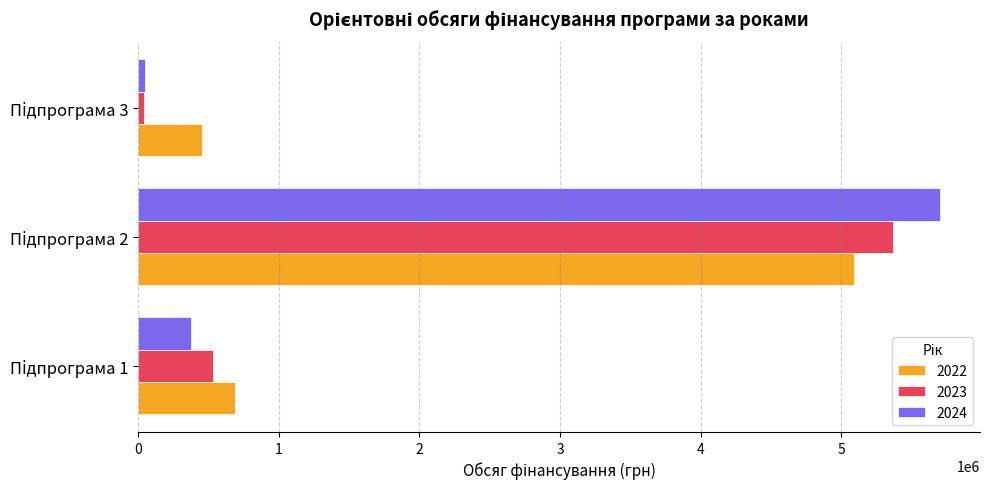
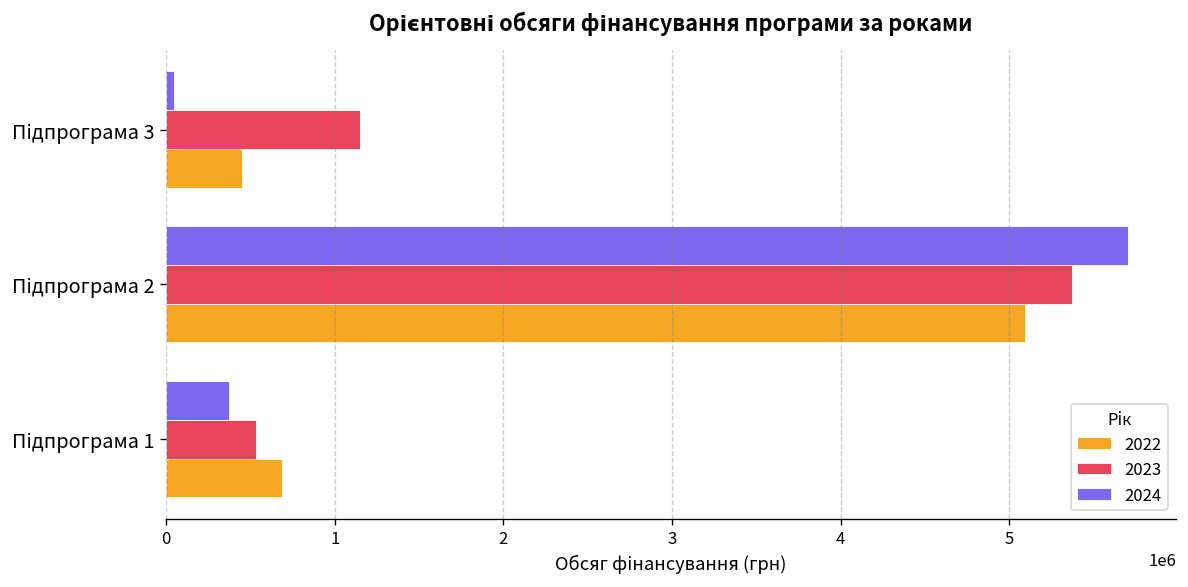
2023, Підпрограма 3: 40000 -> 1150000
